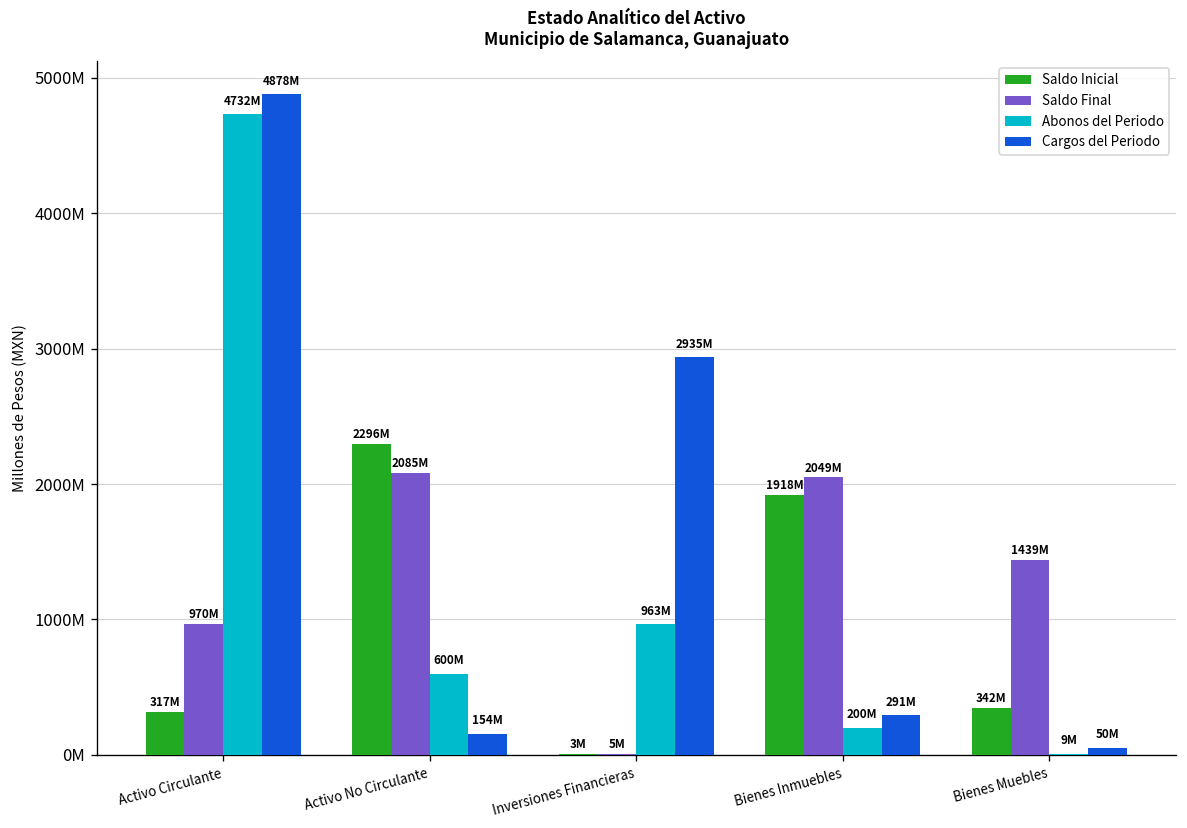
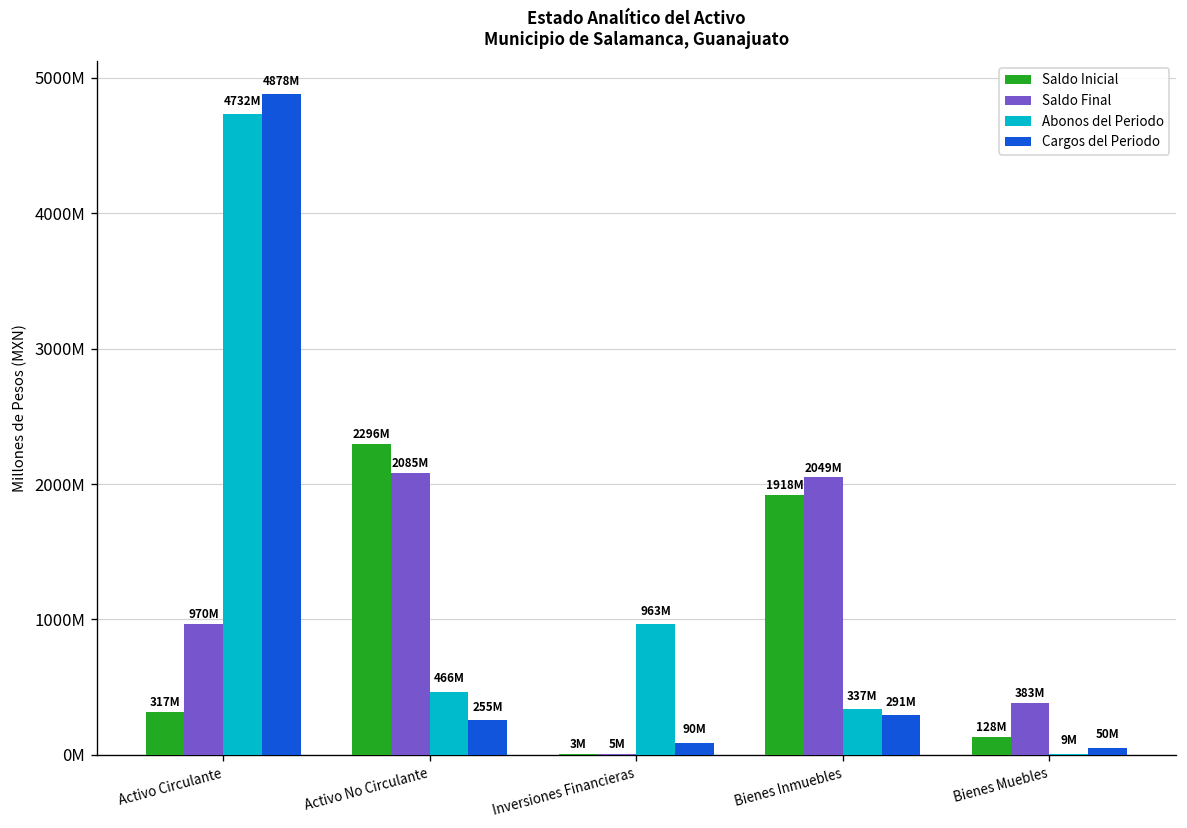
Abonos del Periodo, Activo No Circulante: 600M -> 466M
Cargos del Periodo, Activo No Circulante: 154M -> 255M
Cargos del Periodo, Inversiones Financieras: 2935M -> 90M
Abonos del Periodo, Bienes Inmuebles: 200M -> 337M
Saldo Inicial, Bienes Muebles: 342M -> 128M
Saldo Final, Bienes Muebles: 1439M -> 383M
